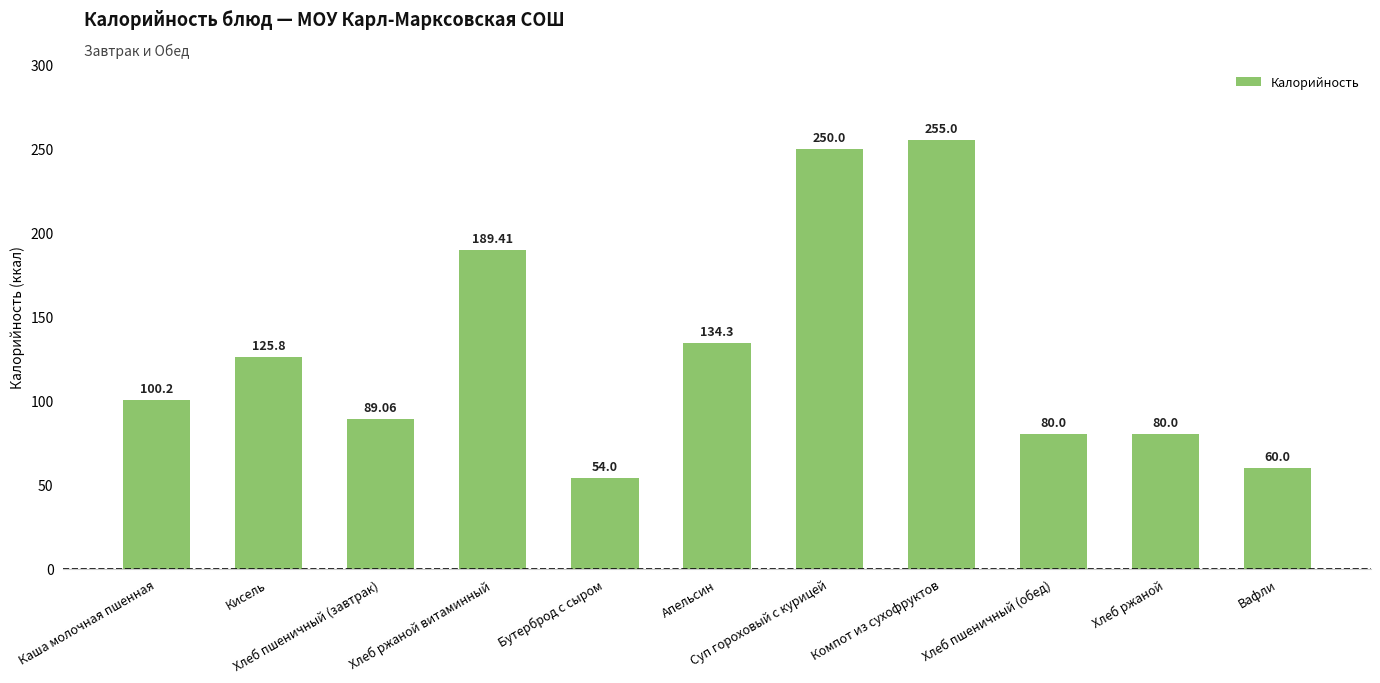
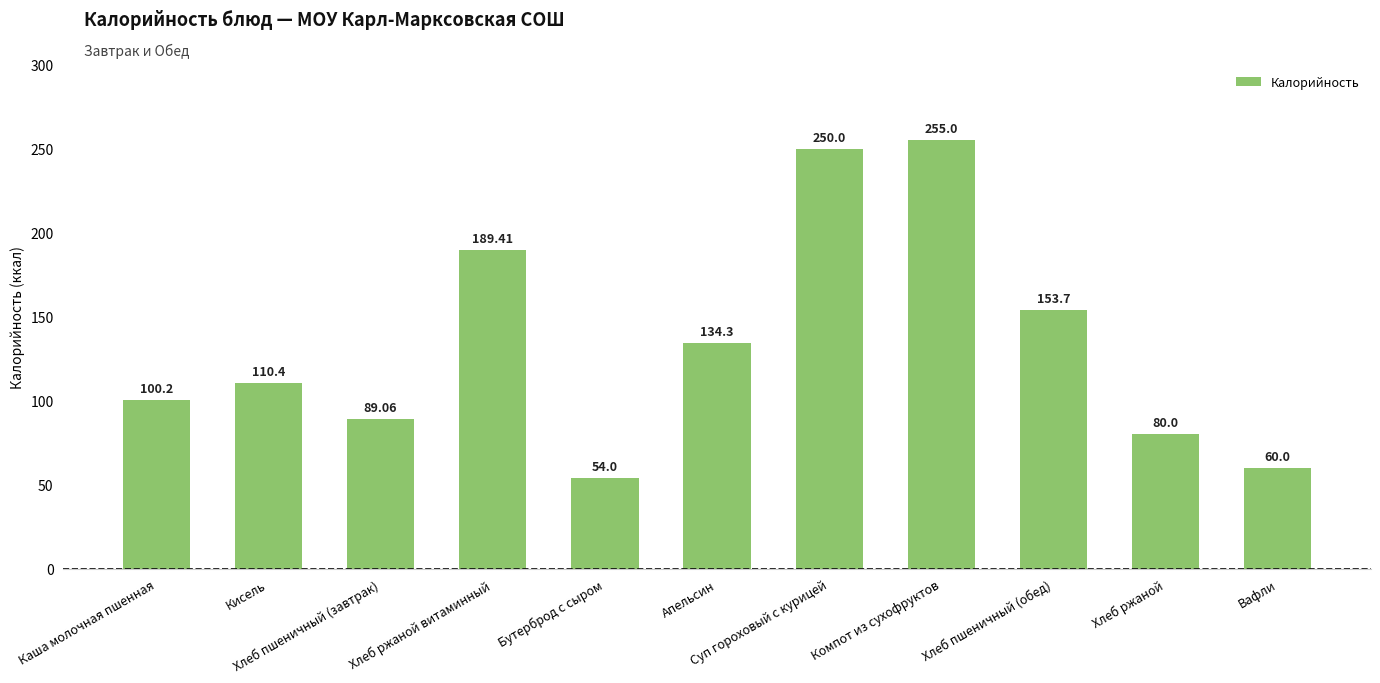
Кисель: 125.8 -> 110.4
Хлеб пшеничный (обед): 80.0 -> 153.7
